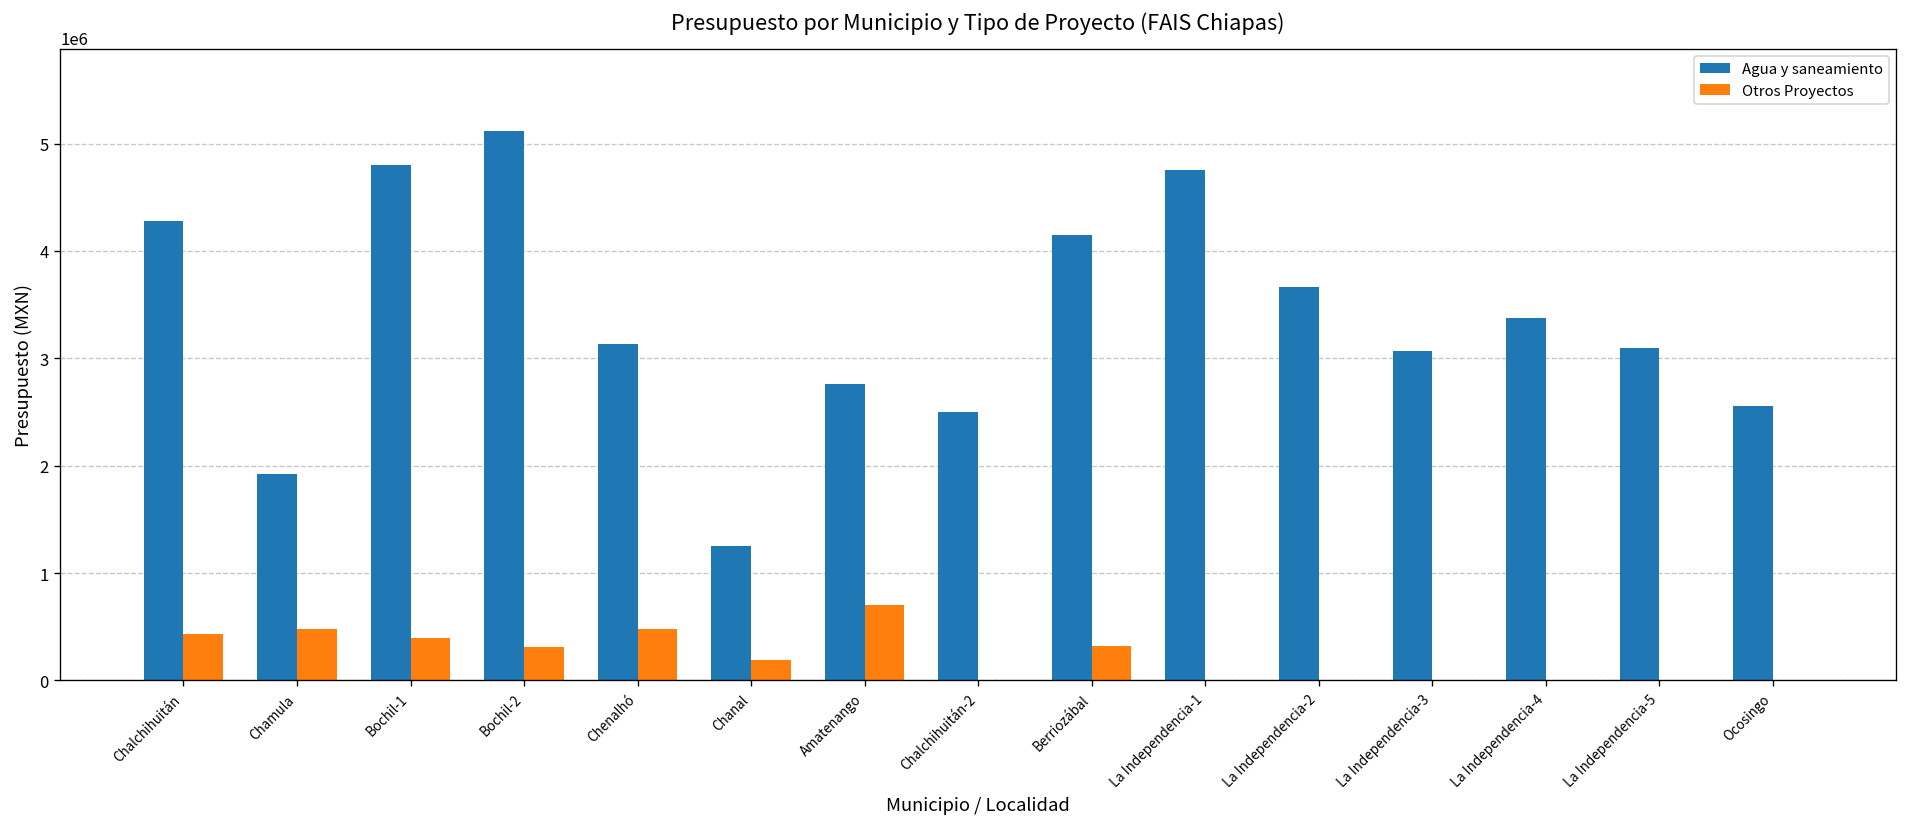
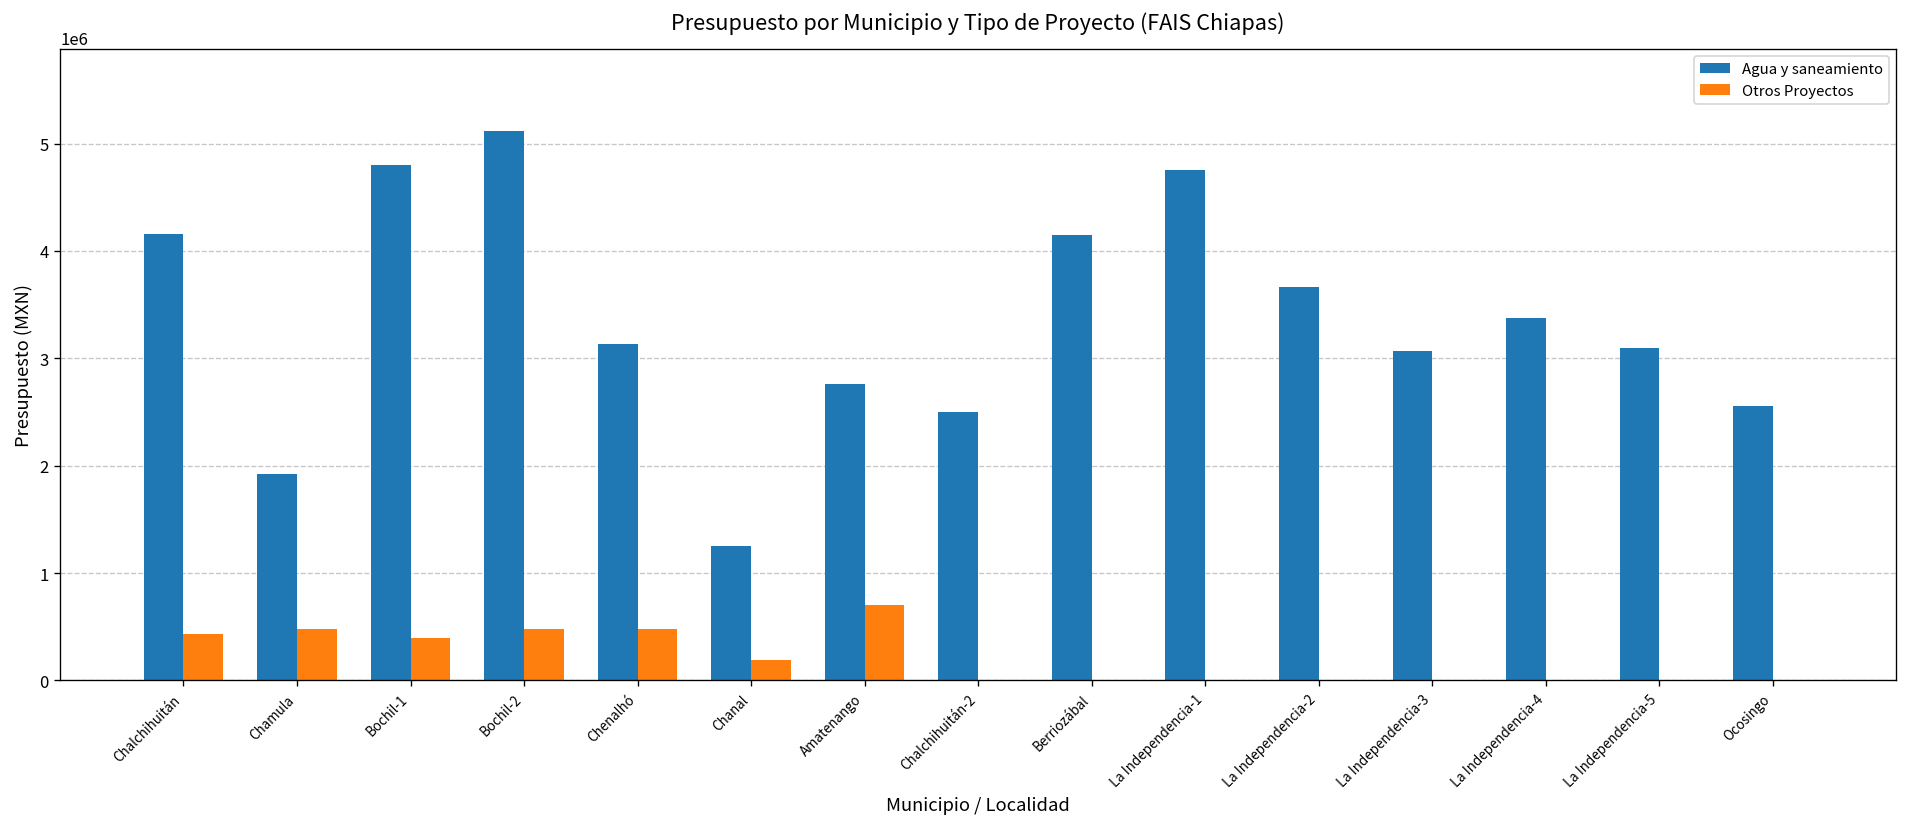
Agua y saneamiento, Chalchihuitán: 4300000 -> 4200000
Otros Proyectos, Bochil-2: 300000 -> 500000
Otros Proyectos, Berriozábal: 300000 -> 0
